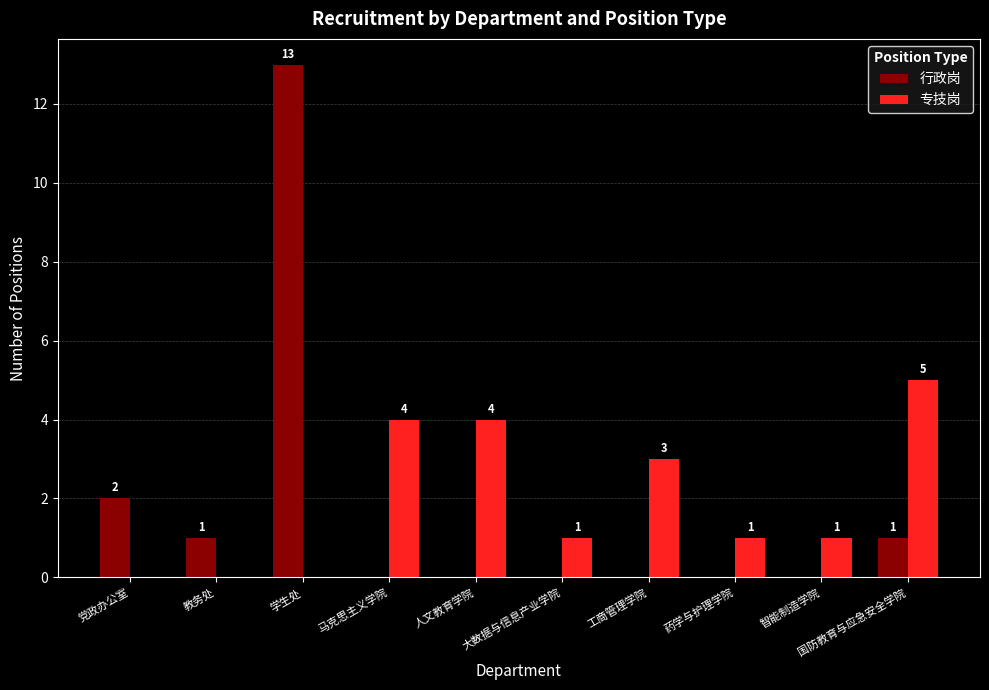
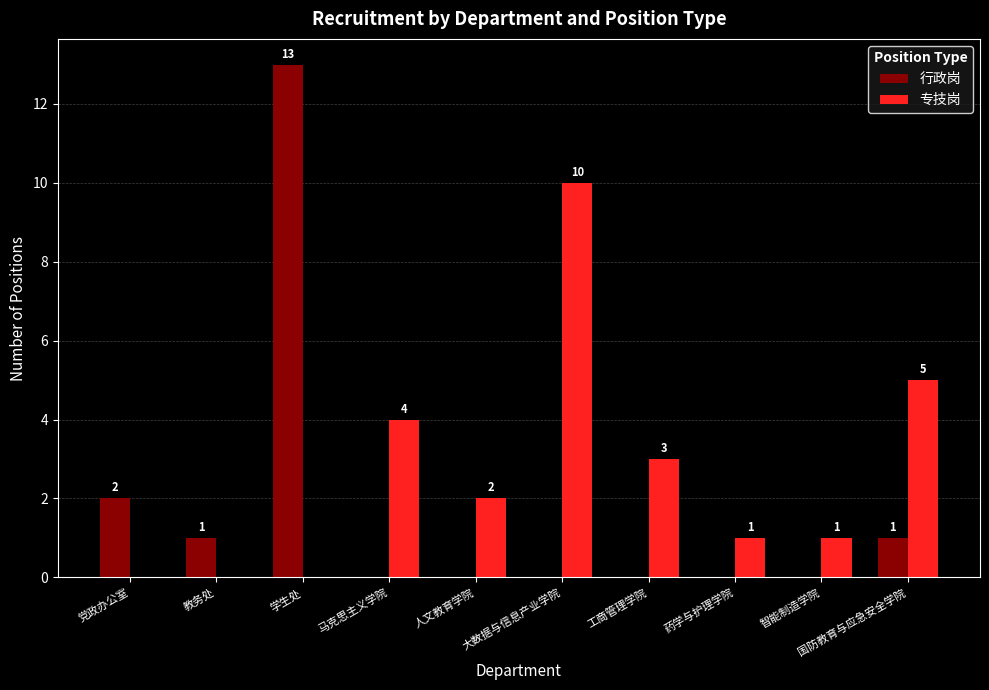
专技岗, 人文教育学院: 4 -> 2
专技岗, 大数据与信息产业学院: 1 -> 10
